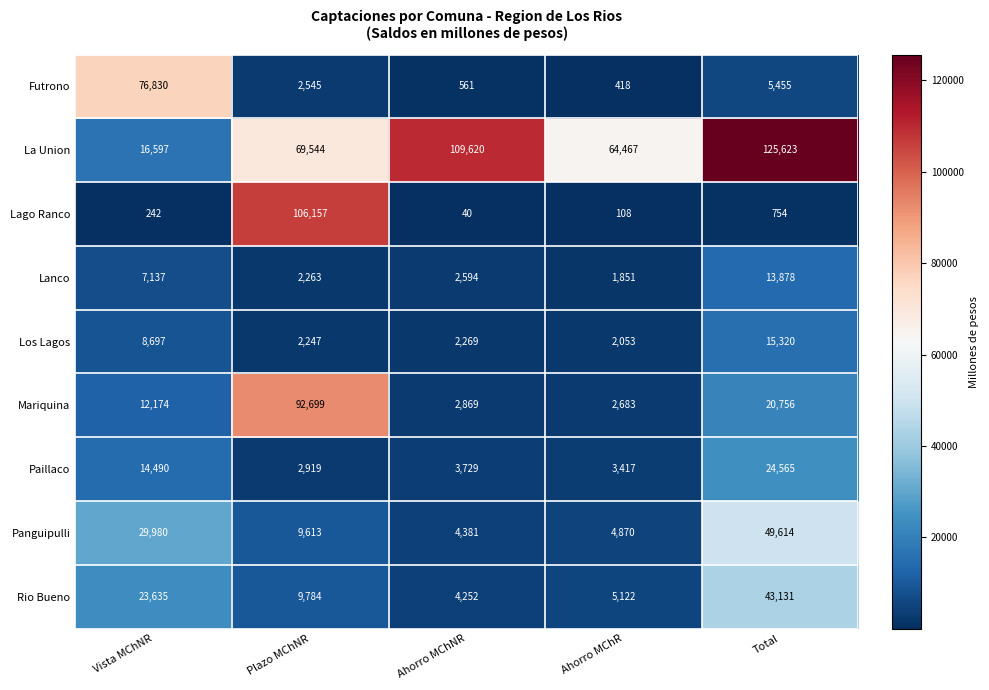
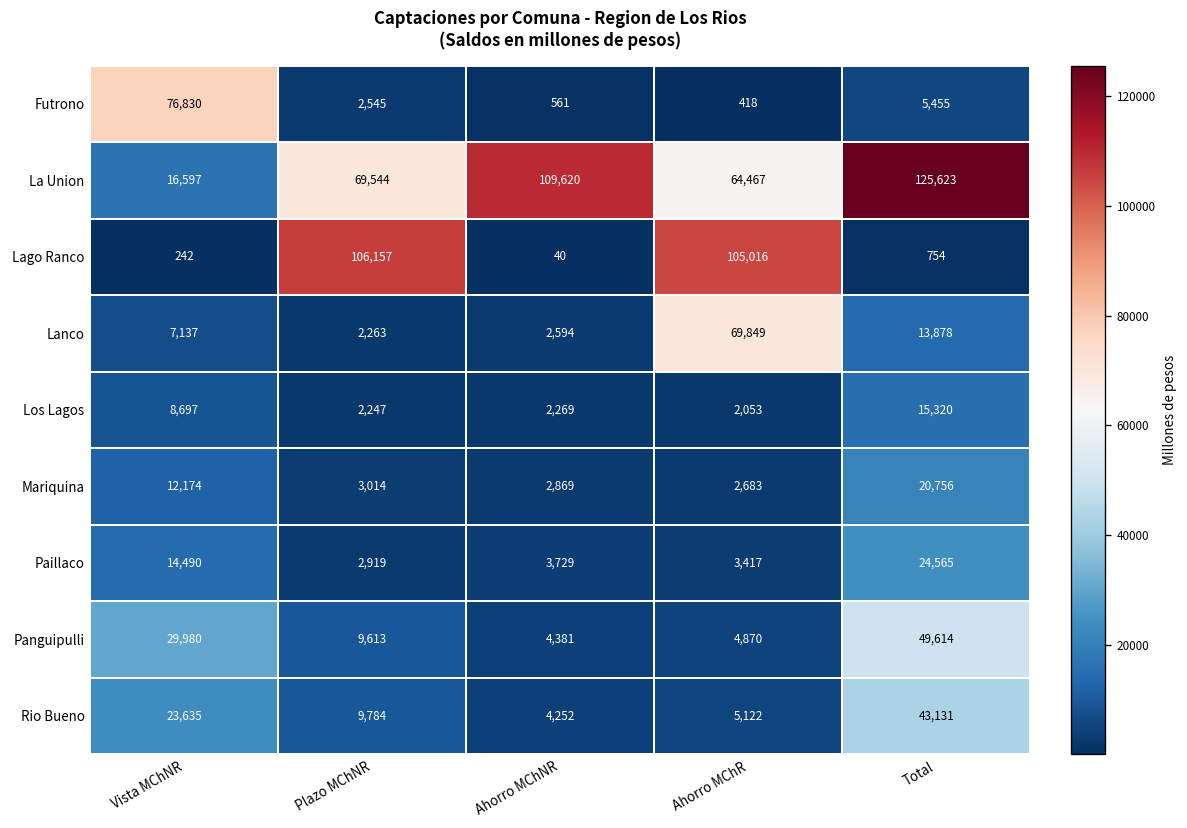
Lago Ranco, Ahorro MChR: 108 -> 105,016
Lanco, Ahorro MChR: 1,851 -> 69,849
Mariquina, Plazo MChNR: 92,699 -> 3,014
